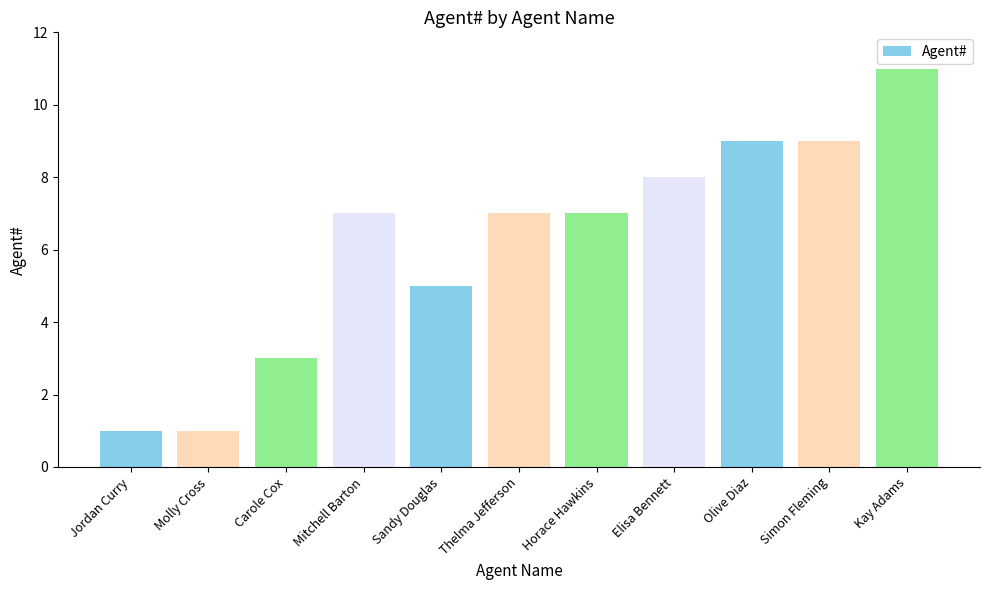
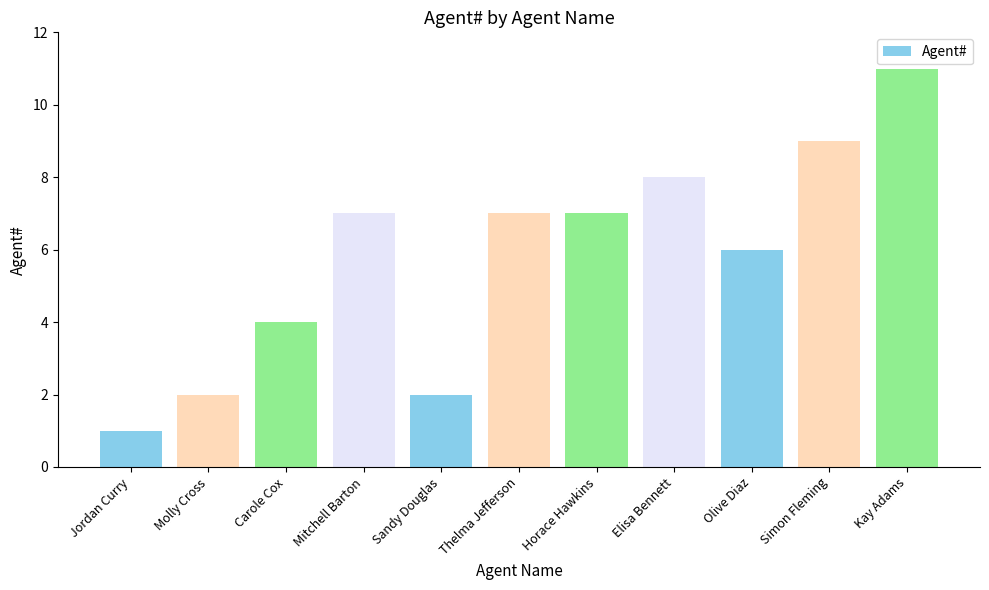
Molly Cross: 1 -> 2
Carole Cox: 3 -> 4
Sandy Douglas: 5 -> 2
Olive Diaz: 9 -> 6
